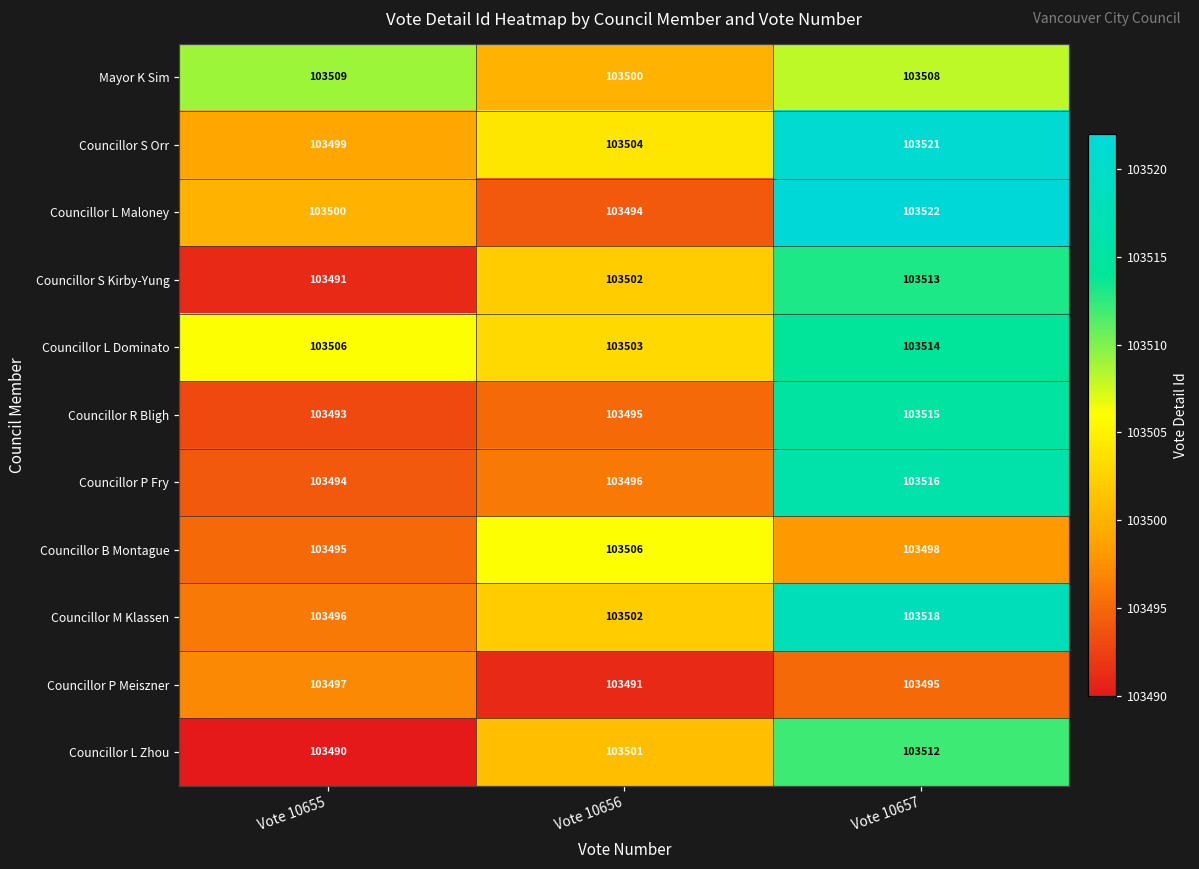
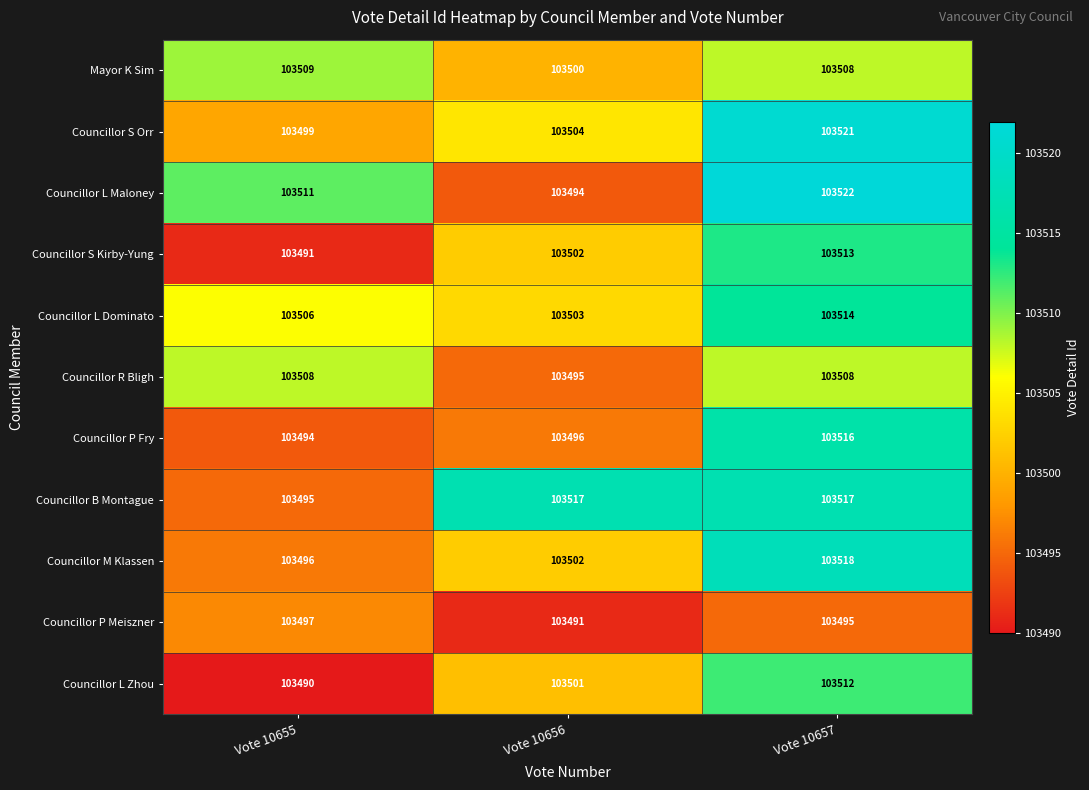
Councillor L Maloney, Vote 10655: 103500 -> 103511
Councillor R Bligh, Vote 10655: 103493 -> 103508
Councillor R Bligh, Vote 10657: 103515 -> 103508
Councillor B Montague, Vote 10656: 103506 -> 103517
Councillor B Montague, Vote 10657: 103498 -> 103517
